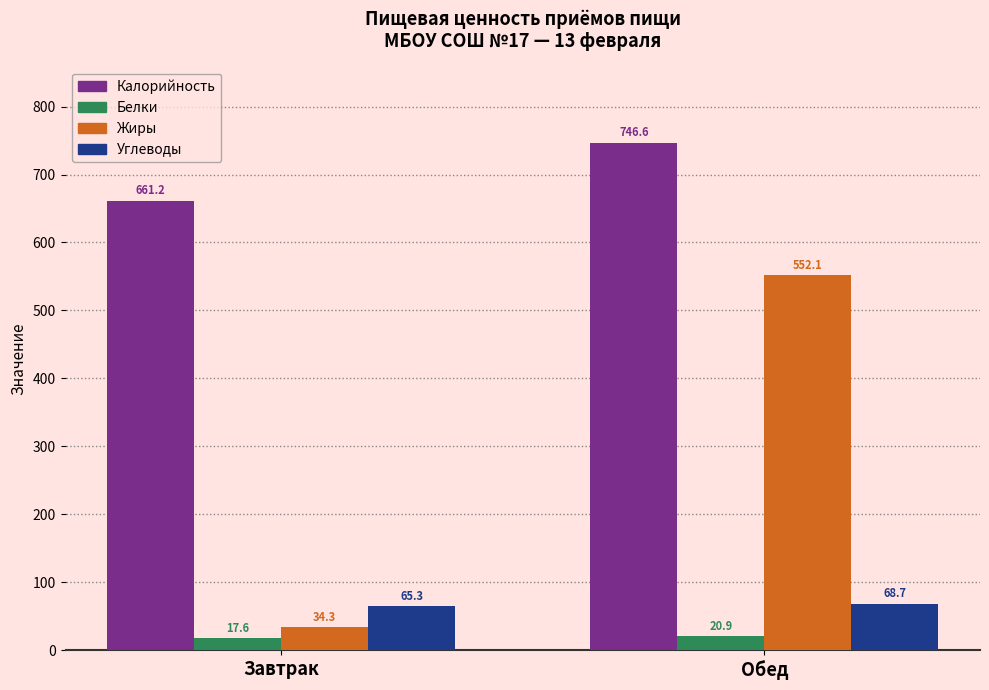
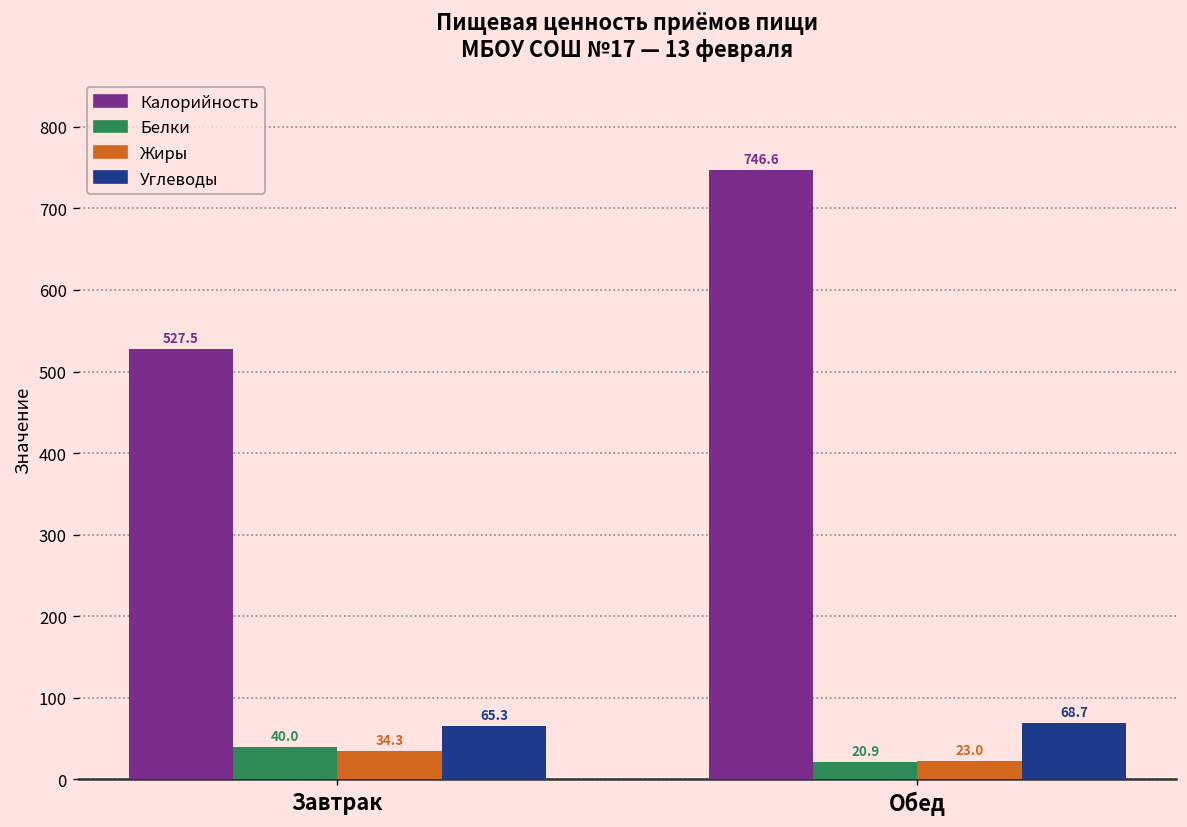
Калорийность, Завтрак: 661.2 -> 527.5
Белки, Завтрак: 17.6 -> 40.0
Жиры, Обед: 552.1 -> 23.0
